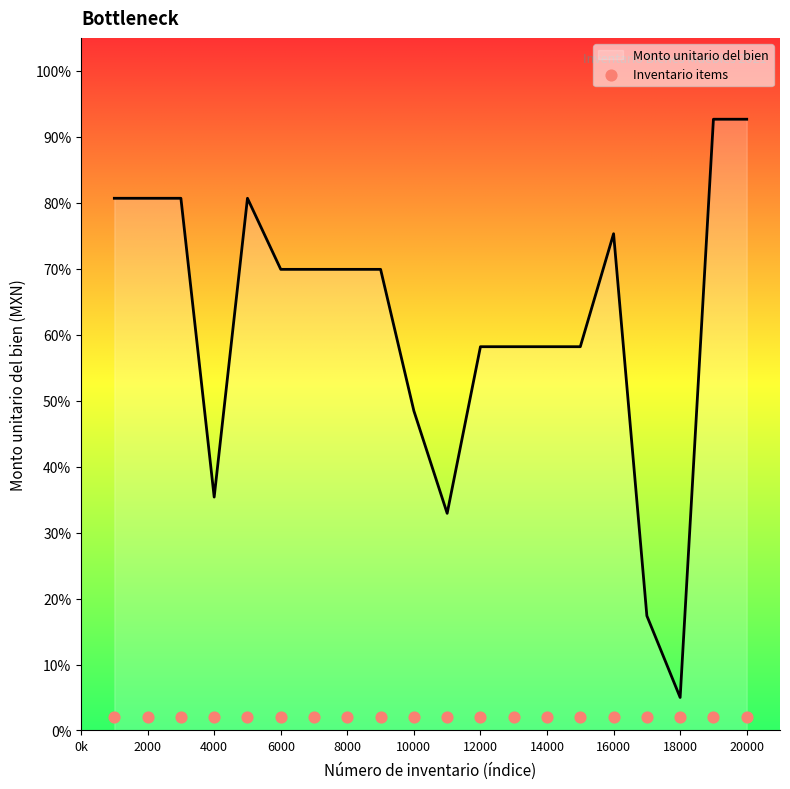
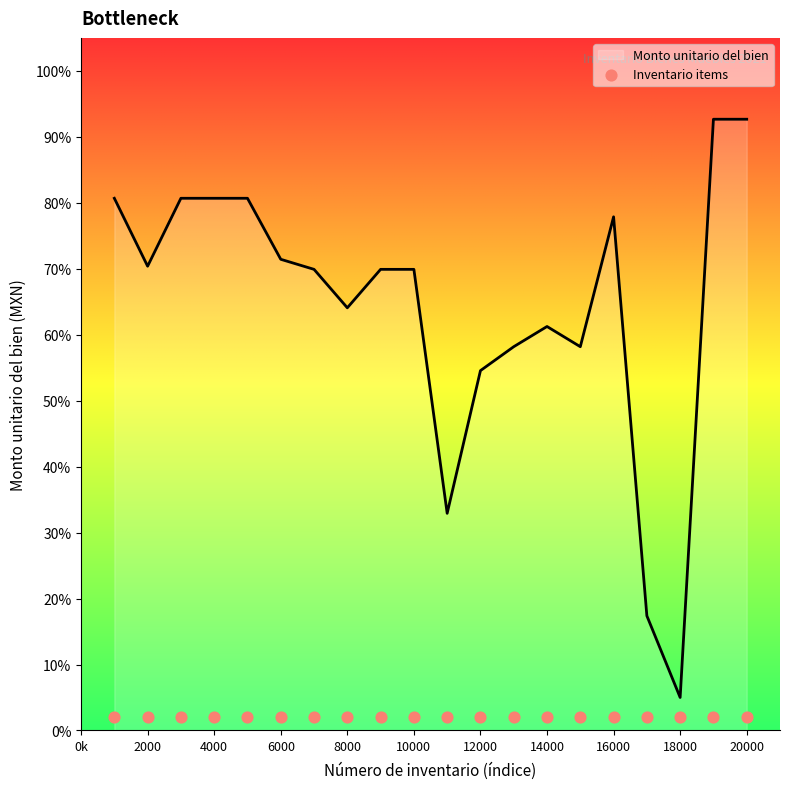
Monto unitario del bien, 2000: 81% -> 70%
Monto unitario del bien, 4000: 35% -> 81%
Monto unitario del bien, 6000: 70% -> 71%
Monto unitario del bien, 8000: 70% -> 64%
Monto unitario del bien, 10000: 48% -> 70%
Monto unitario del bien, 12000: 58% -> 55%
Monto unitario del bien, 14000: 58% -> 61%
Monto unitario del bien, 16000: 75% -> 78%
